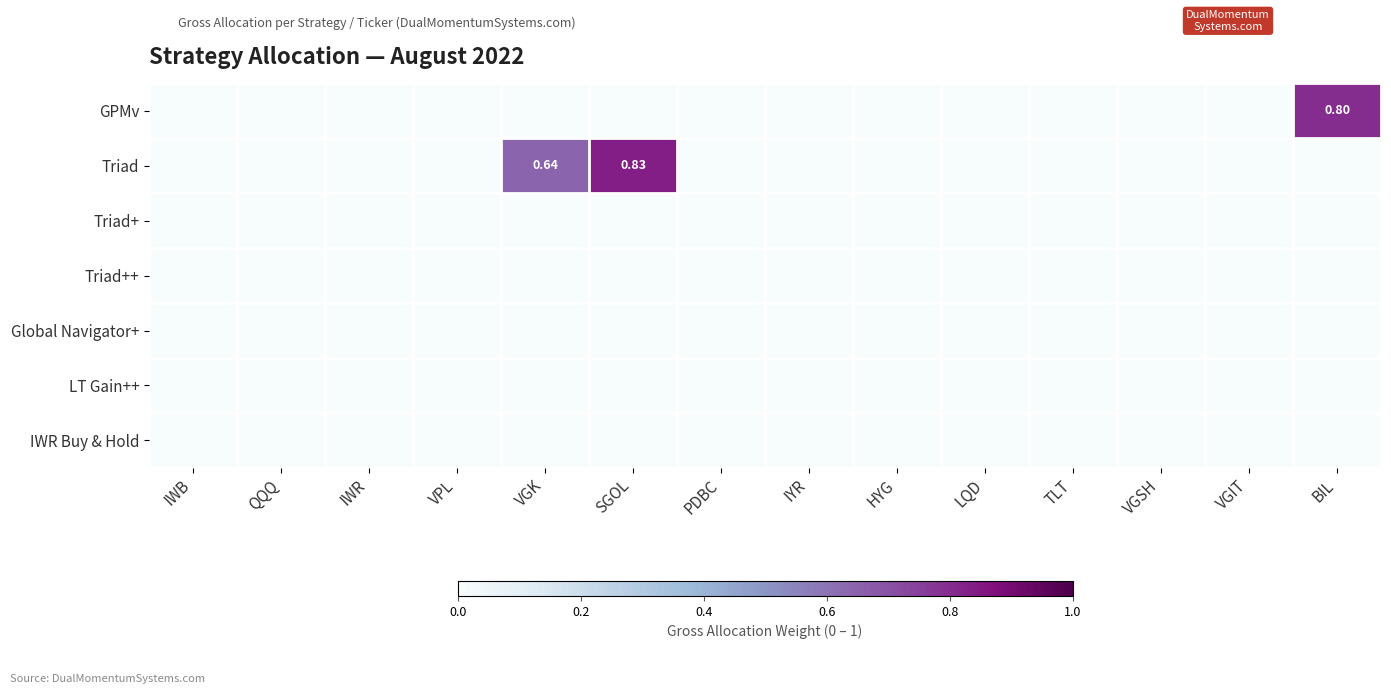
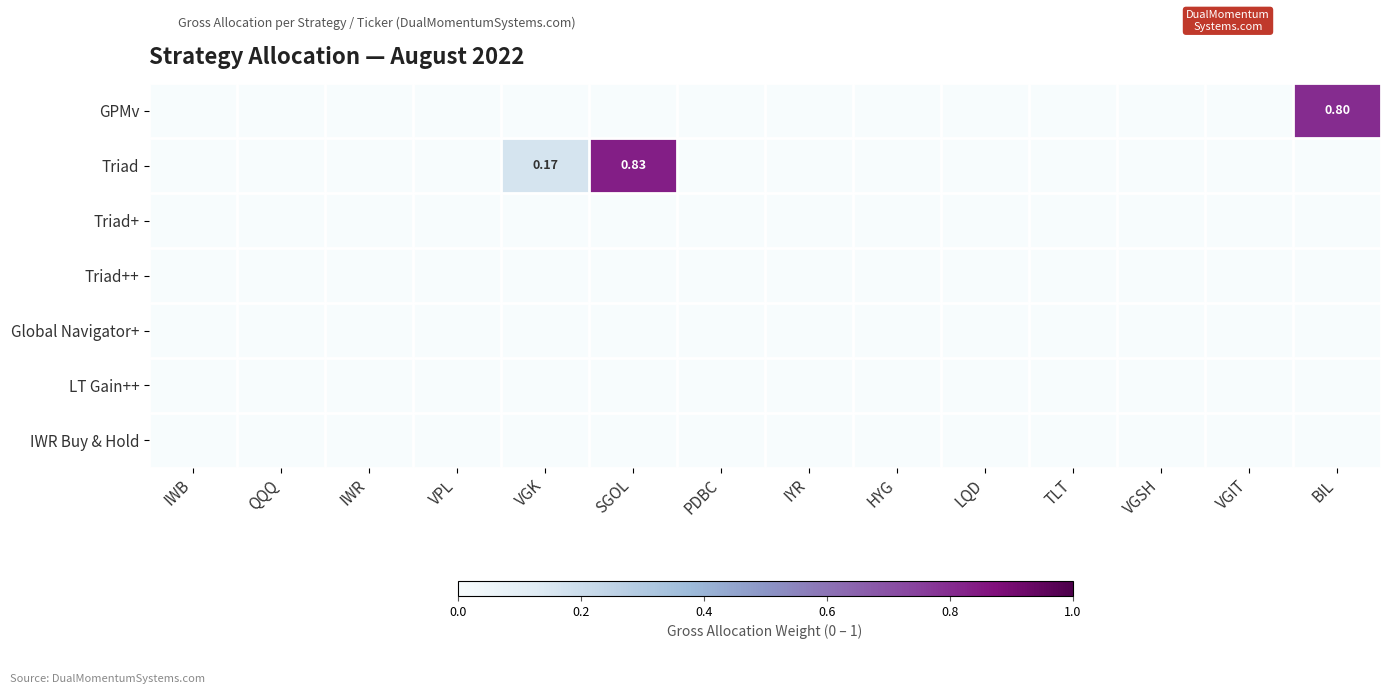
Triad, VGK: 0.64 -> 0.17
